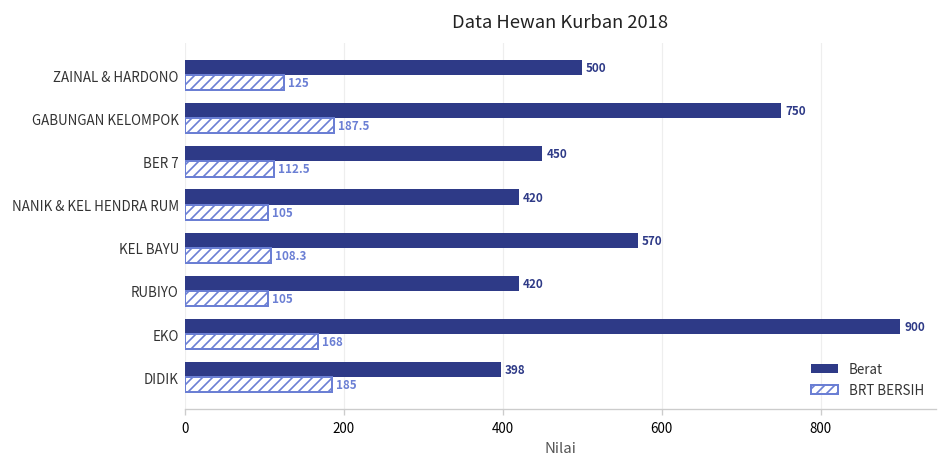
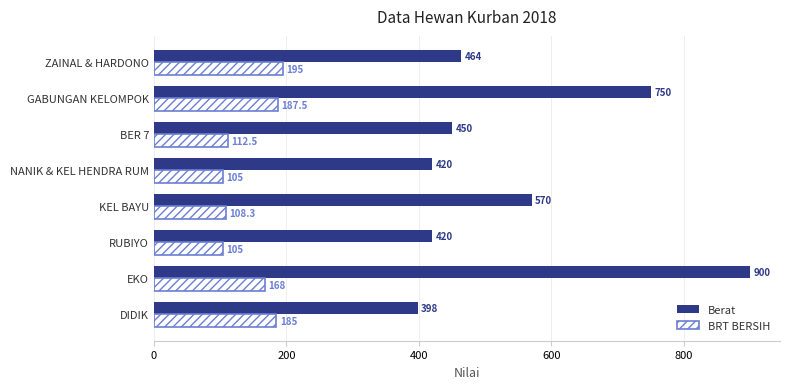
Berat, ZAINAL & HARDONO: 500 -> 464
BRT BERSIH, ZAINAL & HARDONO: 125 -> 195
